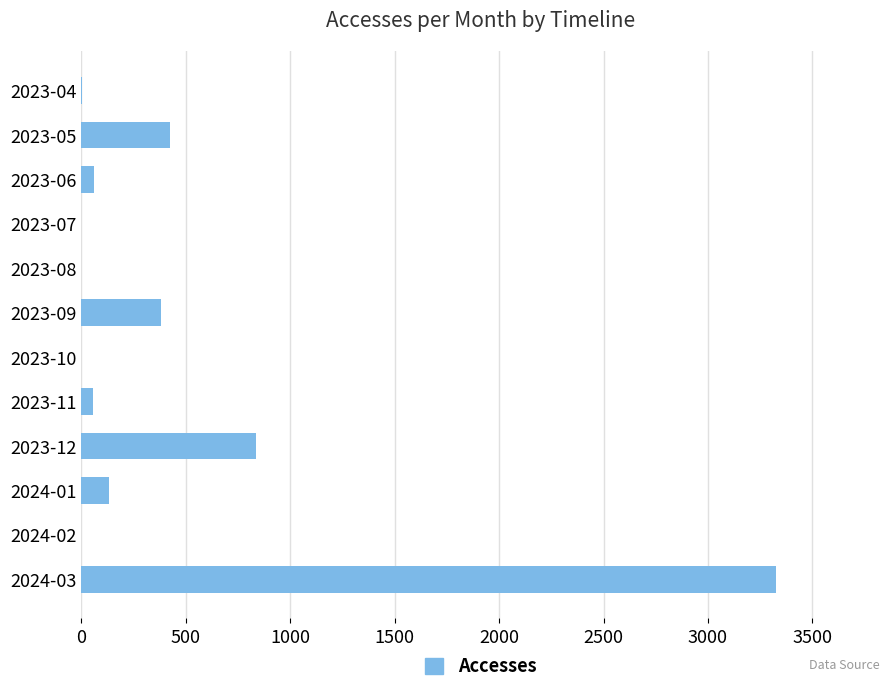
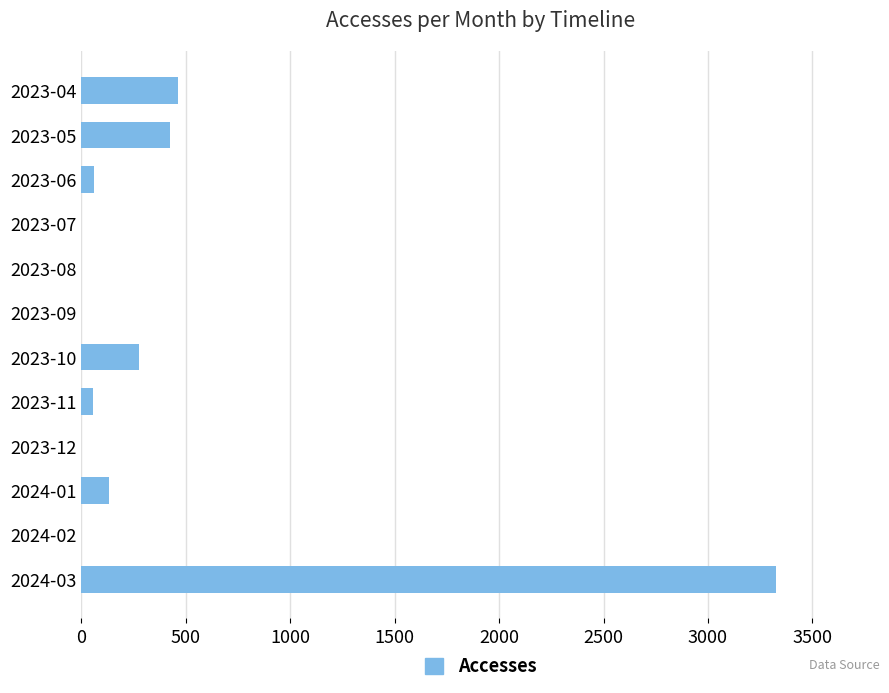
2023-04: 0 -> 460
2023-09: 380 -> 0
2023-10: 0 -> 280
2023-12: 840 -> 0
